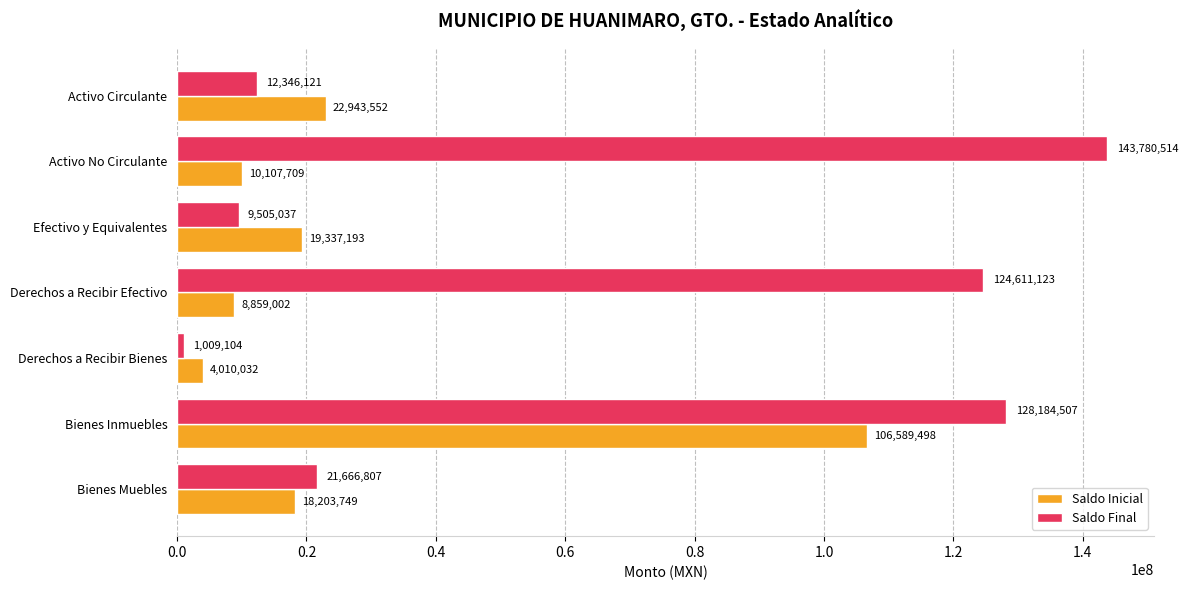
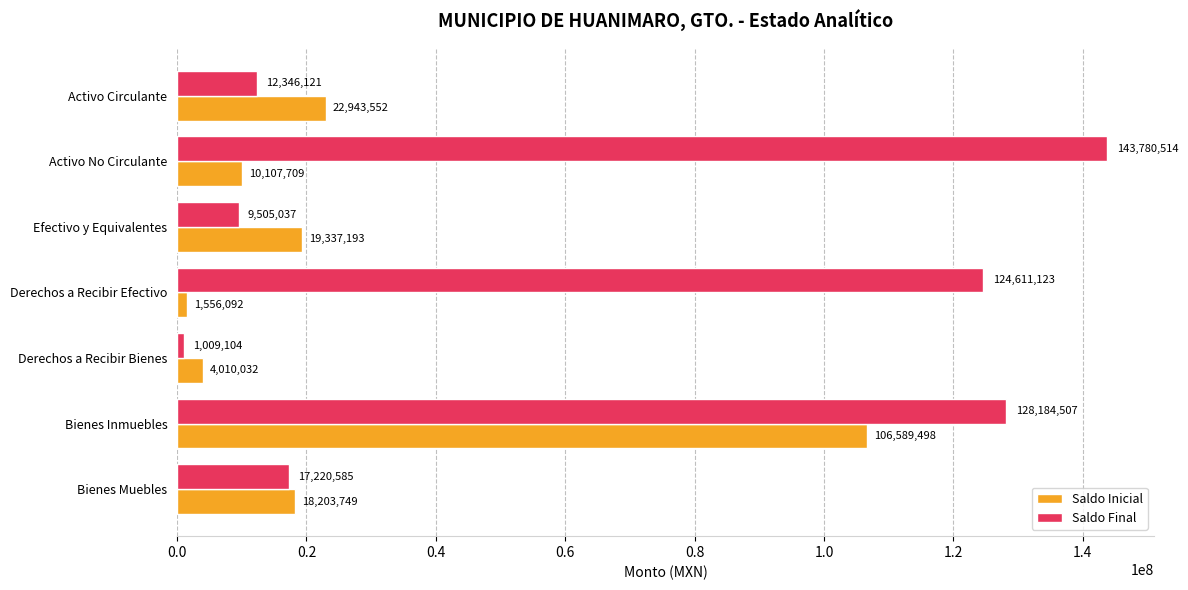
Saldo Inicial, Derechos a Recibir Efectivo: 8,859,002 -> 1,556,092
Saldo Final, Bienes Muebles: 21,666,807 -> 17,220,585
